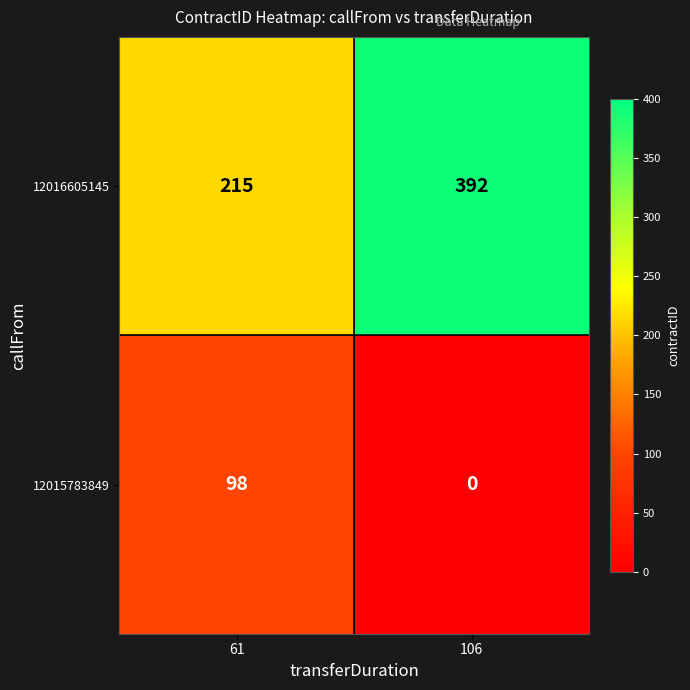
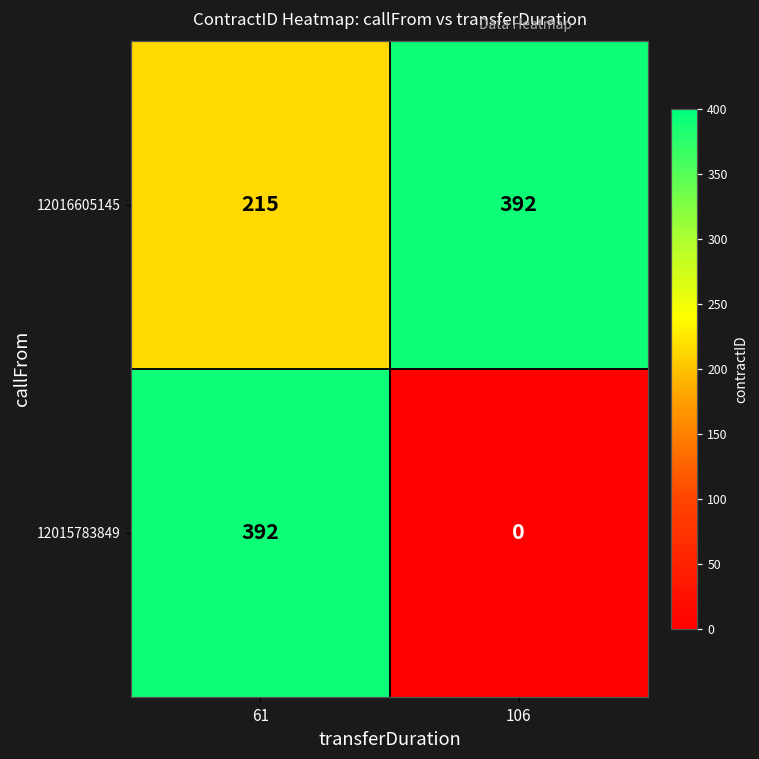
12015783849, 61: 98 -> 392
